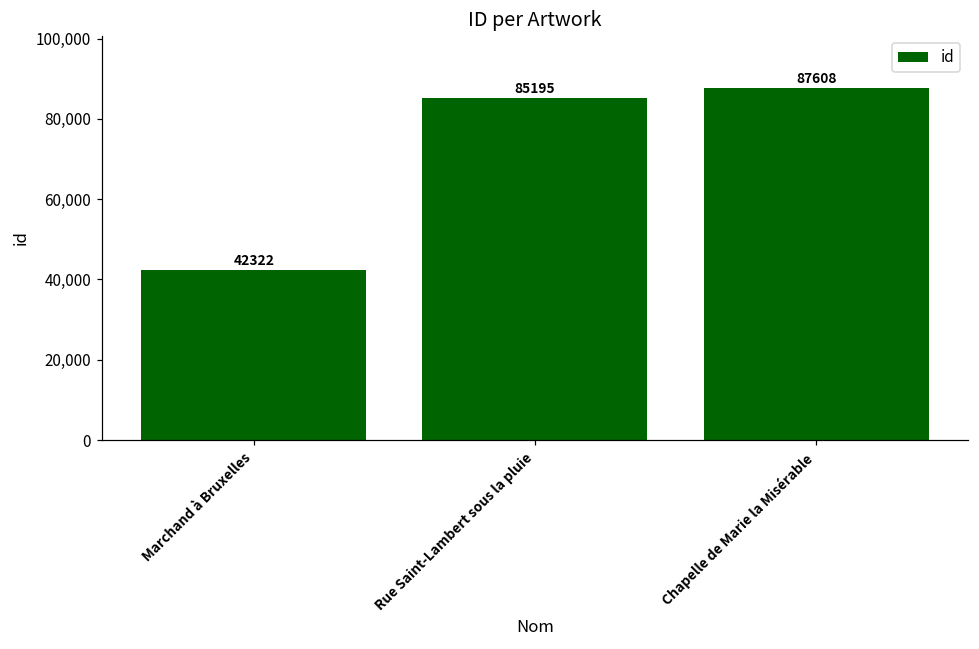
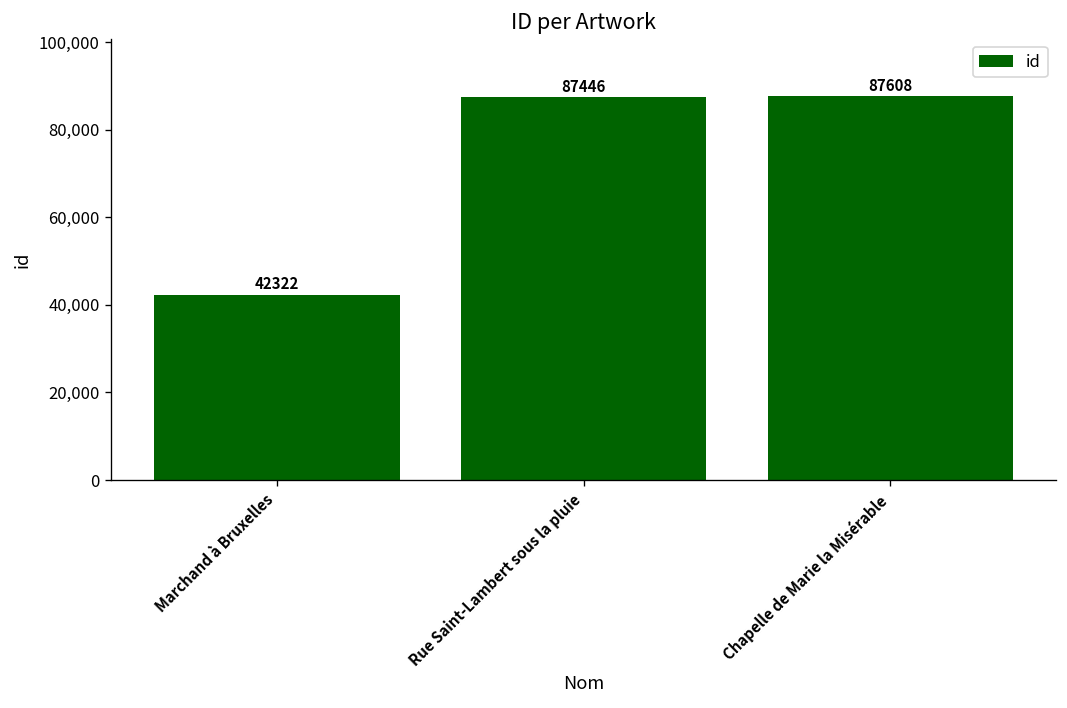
Rue Saint-Lambert sous la pluie: 85195 -> 87446
